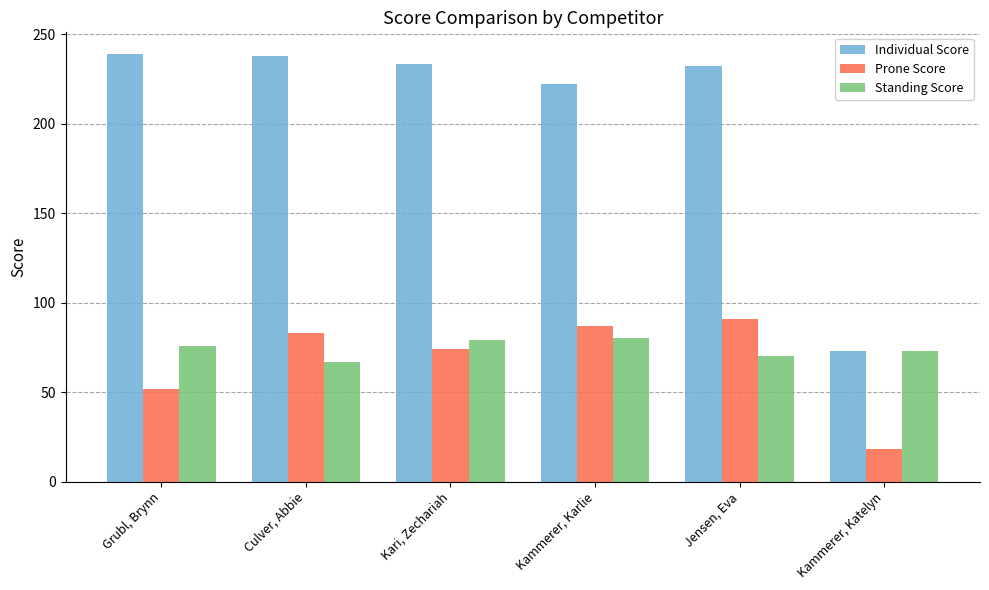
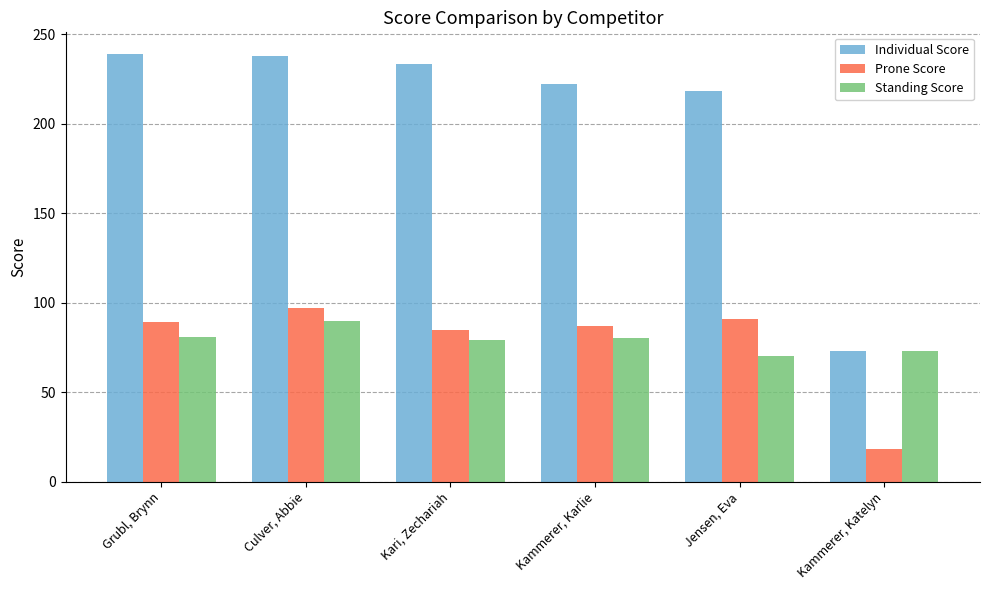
Prone Score, Grubl, Brynn: 52 -> 89
Standing Score, Grubl, Brynn: 76 -> 81
Prone Score, Culver, Abbie: 83 -> 97
Standing Score, Culver, Abbie: 67 -> 90
Prone Score, Kari, Zechariah: 74 -> 85
Individual Score, Jensen, Eva: 232 -> 218
